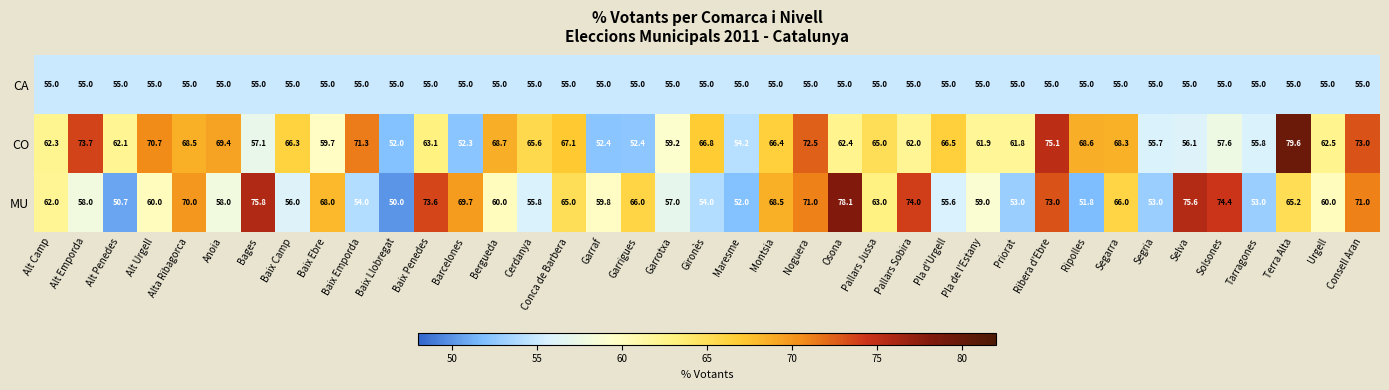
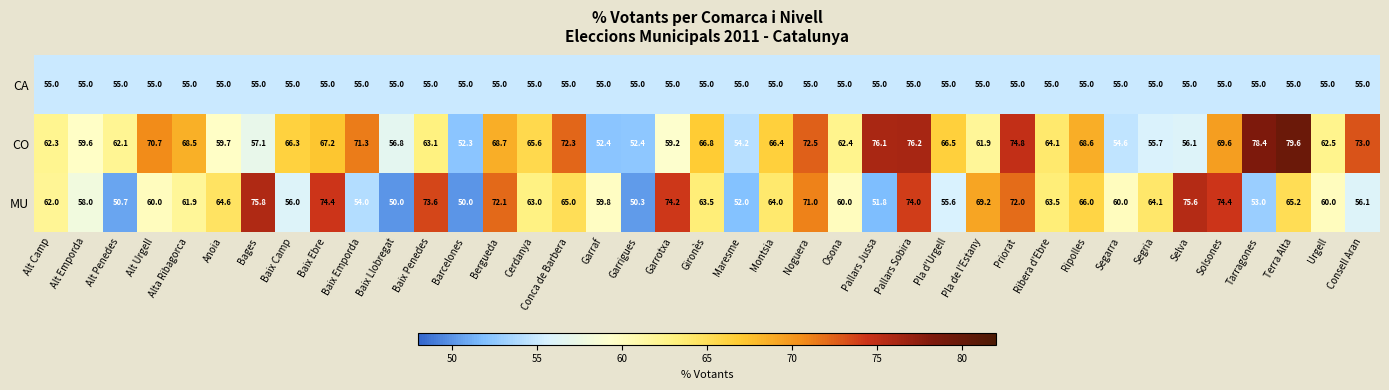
CO, Alt Emporda: 73.7 -> 59.6
CO, Anoia: 69.4 -> 59.7
CO, Baix Ebre: 59.7 -> 67.2
CO, Baix Llobregat: 52.0 -> 56.8
CO, Conca de Barbera: 67.1 -> 72.3
CO, Pallars Jussa: 65.0 -> 76.1
CO, Pallars Sobira: 62.0 -> 76.2
CO, Priorat: 61.8 -> 74.8
CO, Ribera d'Ebre: 75.1 -> 64.1
CO, Segarra: 68.3 -> 54.6
CO, Solsones: 57.6 -> 69.6
CO, Tarragones: 55.8 -> 78.4
MU, Alta Ribagorca: 70.0 -> 61.9
MU, Anoia: 58.0 -> 64.6
MU, Baix Ebre: 68.0 -> 74.4
MU, Barcelones: 69.7 -> 50.0
MU, Bergueda: 60.0 -> 72.1
MU, Cerdanya: 55.8 -> 63.0
MU, Garrigues: 66.0 -> 50.3
MU, Garrotxa: 57.0 -> 74.2
MU, Gironès: 54.0 -> 63.5
MU, Montsia: 68.5 -> 64.0
MU, Osona: 78.1 -> 60.0
MU, Pallars Jussa: 63.0 -> 51.8
MU, Pla de l'Estany: 59.0 -> 69.2
MU, Priorat: 53.0 -> 72.0
MU, Ribera d'Ebre: 73.0 -> 63.5
MU, Ripolles: 51.8 -> 66.0
MU, Segarra: 66.0 -> 60.0
MU, Segria: 53.0 -> 64.1
MU, Consell Aran: 71.0 -> 56.1
